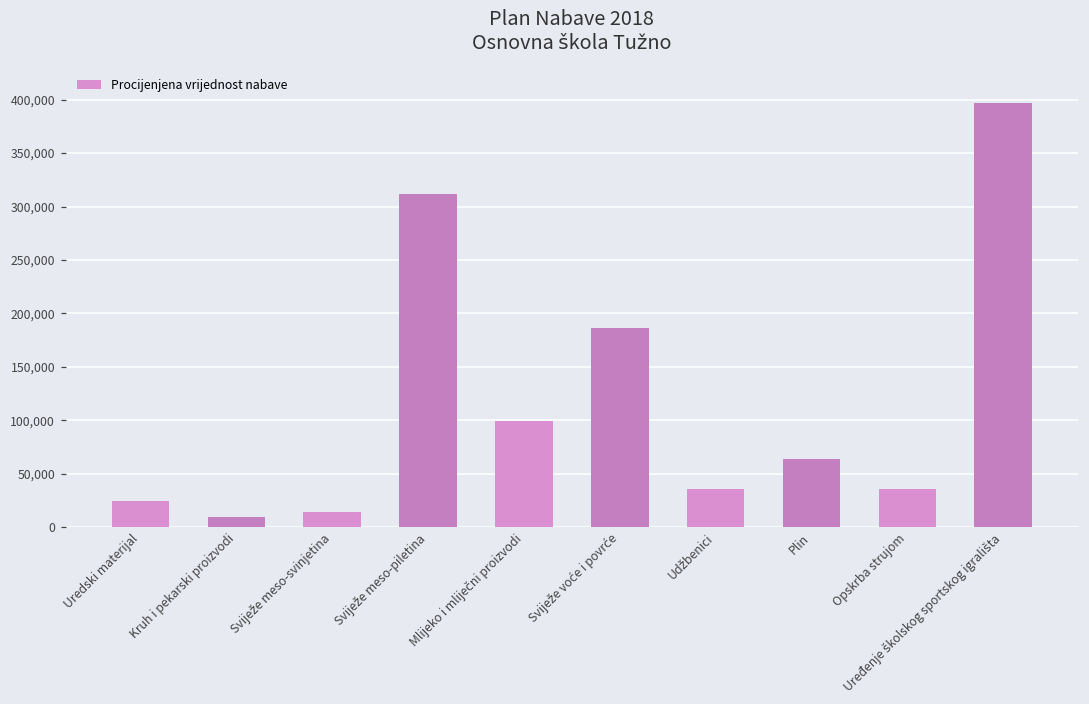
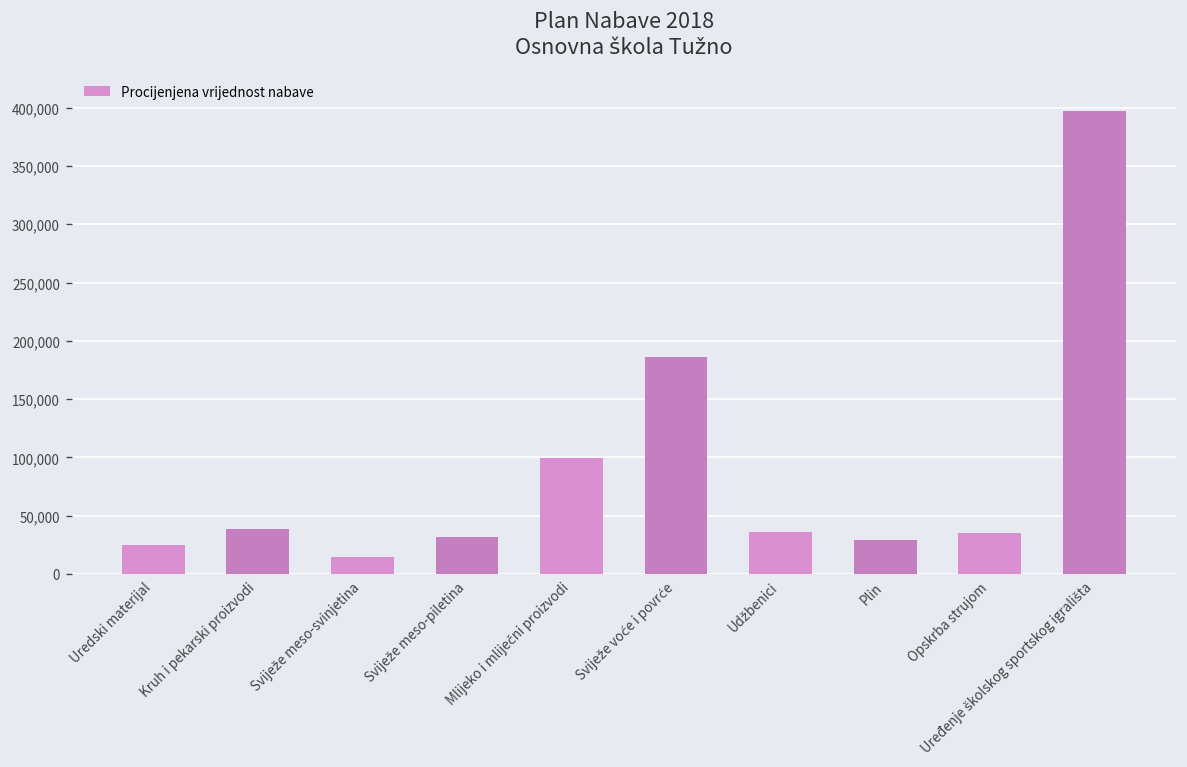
Kruh i pekarski proizvodi: 10,000 -> 40,000
Sviježe meso-piletina: 310,000 -> 30,000
Plin: 60,000 -> 30,000
